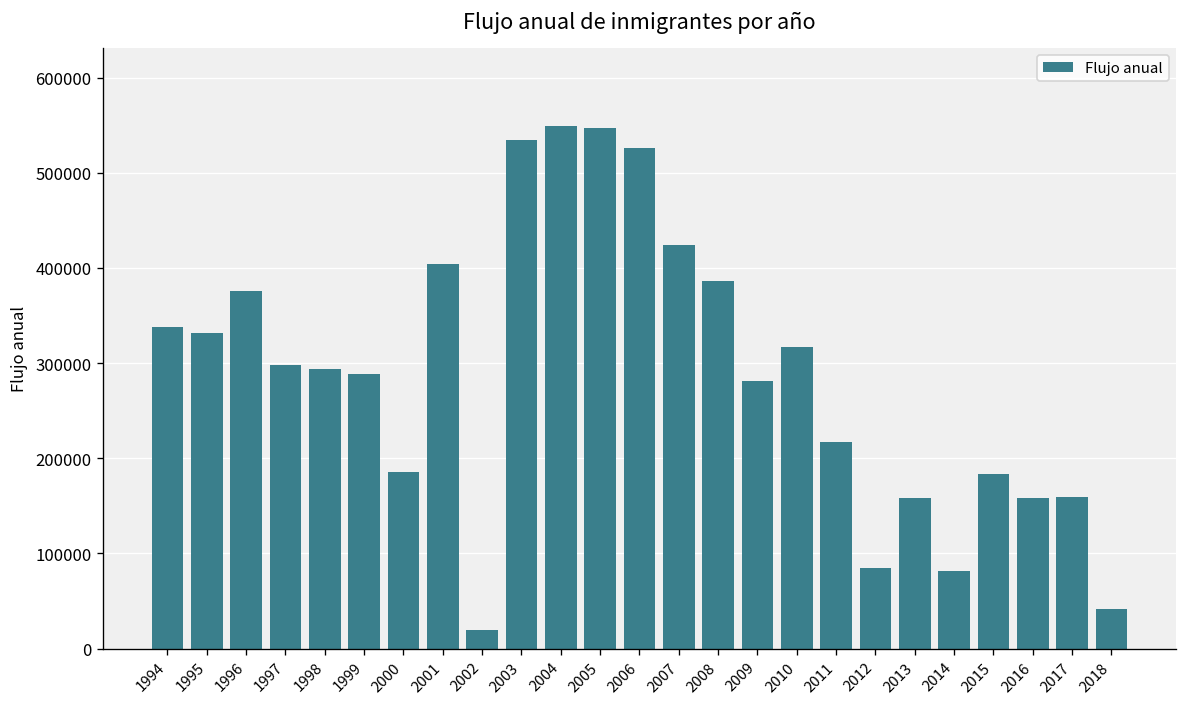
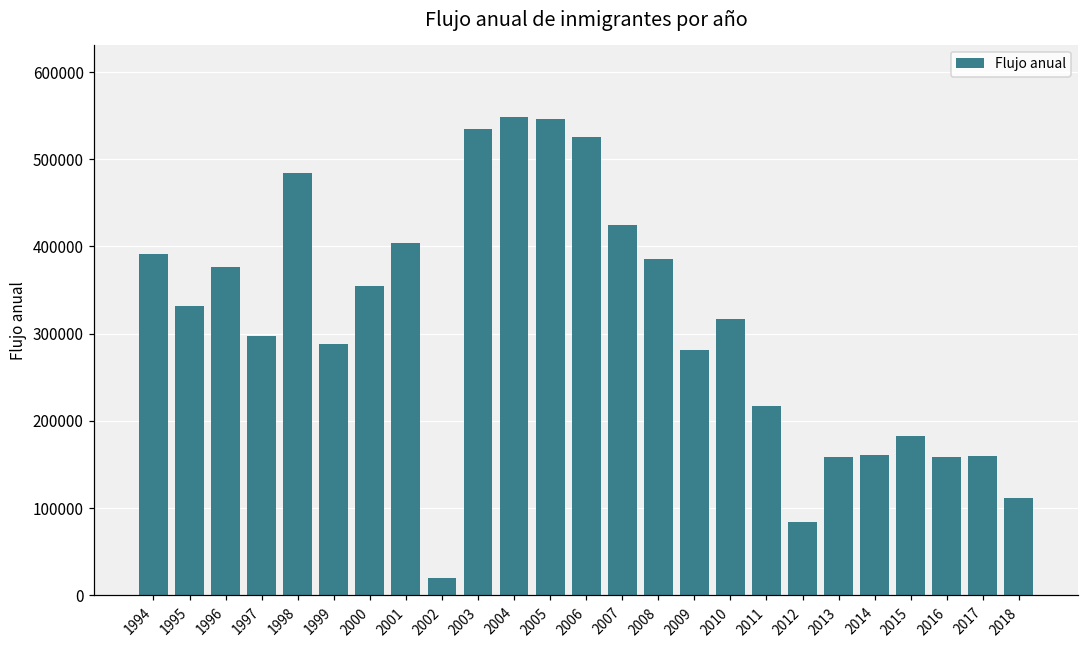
1994: 340000 -> 390000
1998: 290000 -> 480000
2000: 190000 -> 350000
2014: 80000 -> 160000
2018: 40000 -> 110000
